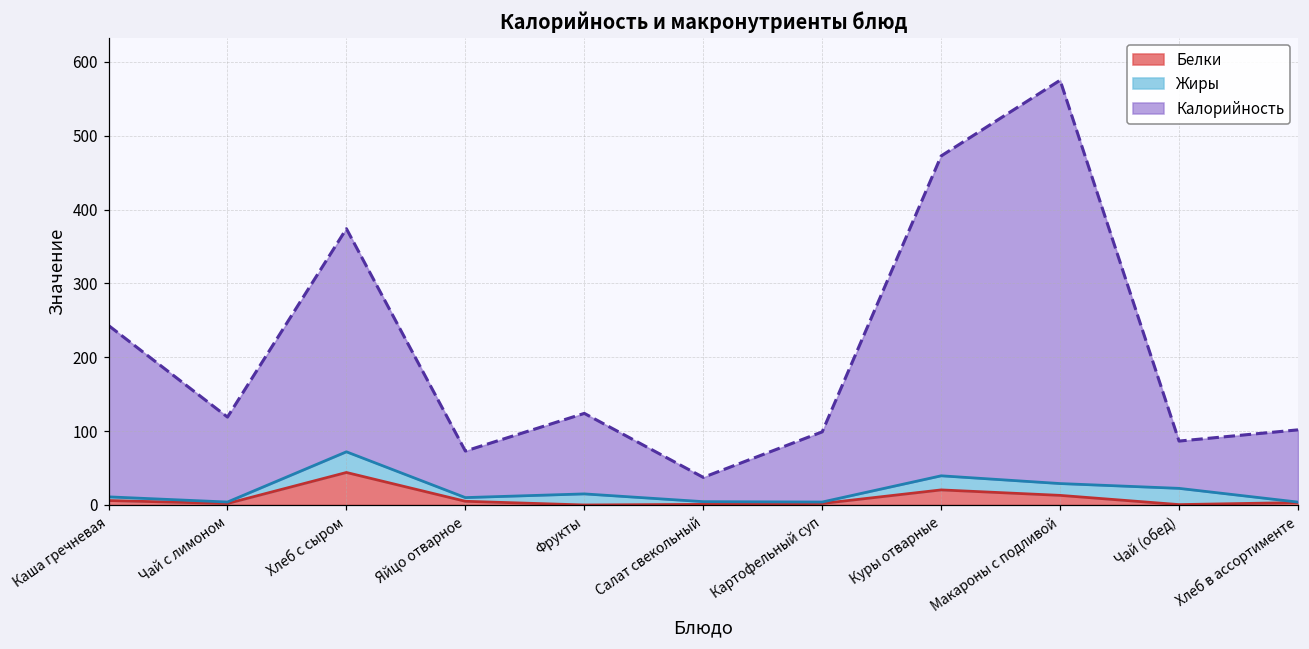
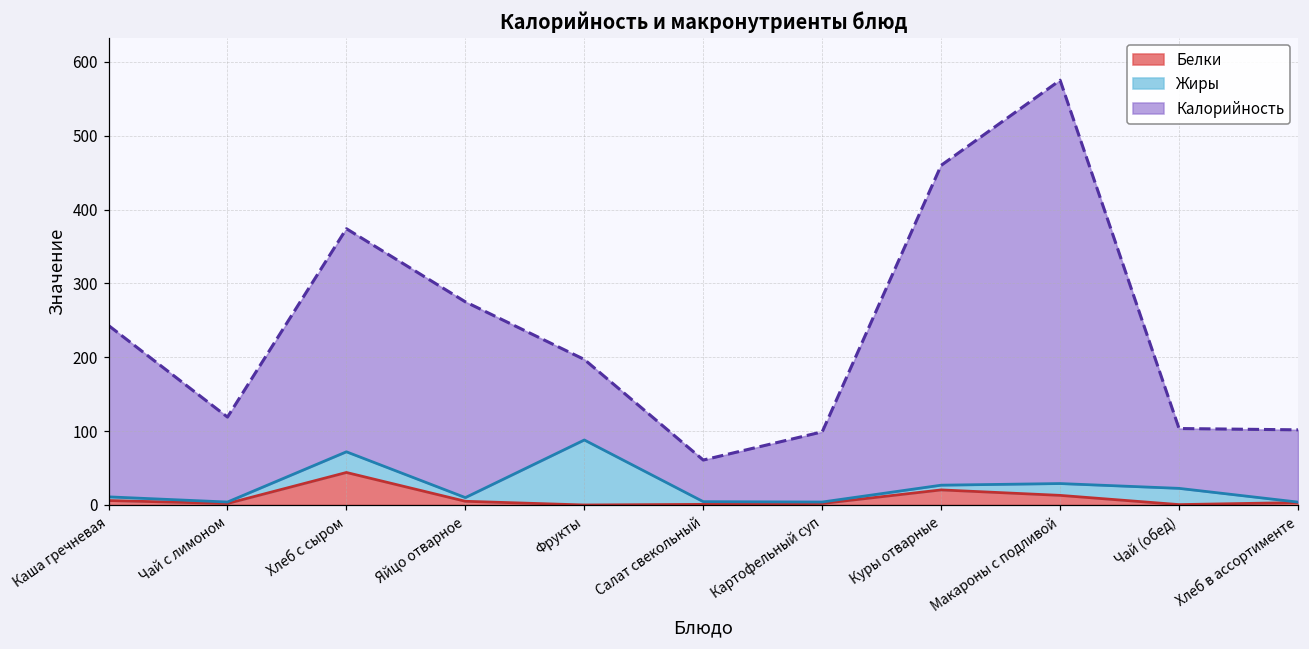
Калорийность, Яйцо отварное: 60 -> 270
Жиры, Фрукты: 20 -> 90
Калорийность, Салат свекольный: 30 -> 60
Жиры, Куры отварные: 20 -> 10
Калорийность, Чай (обед): 60 -> 80
